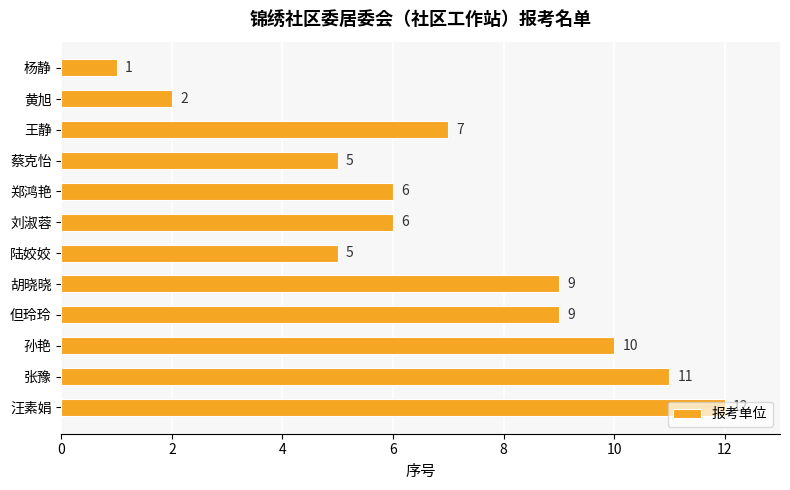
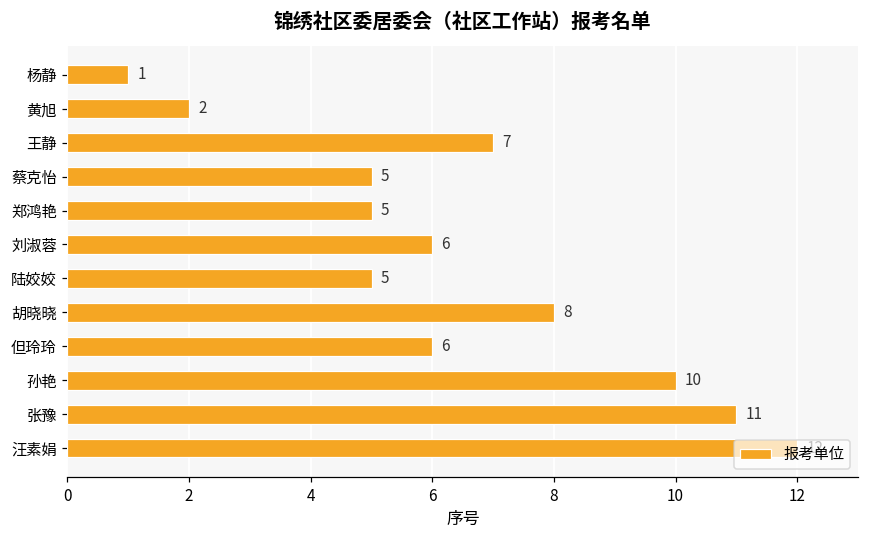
郑鸿艳: 6 -> 5
胡晓晓: 9 -> 8
但玲玲: 9 -> 6
